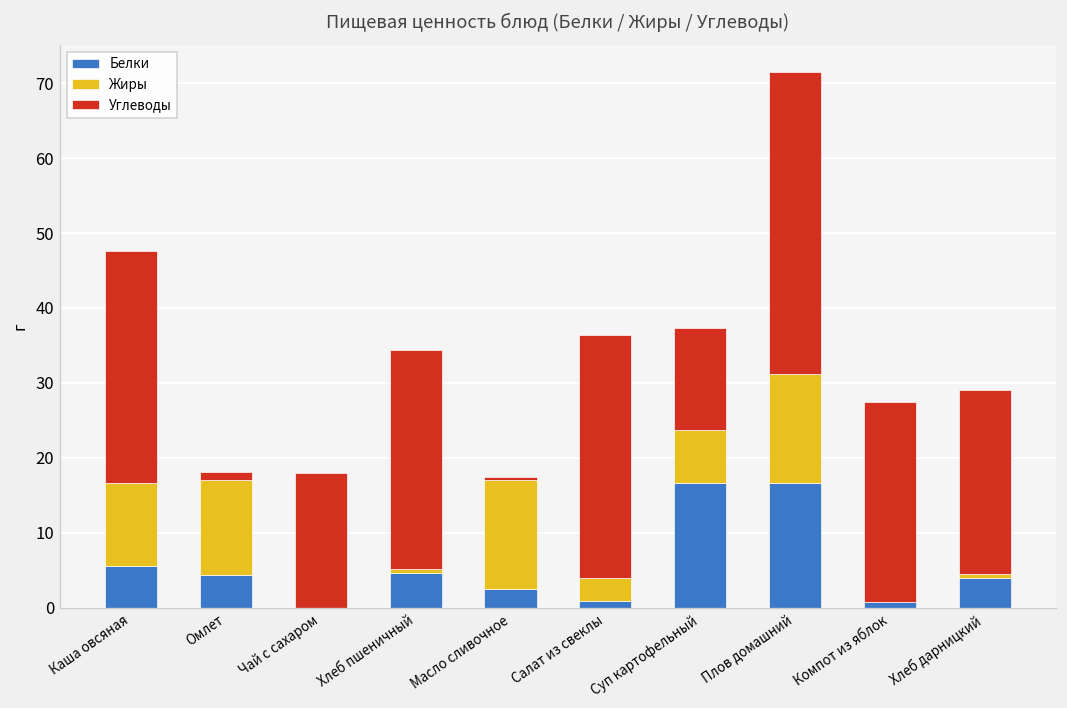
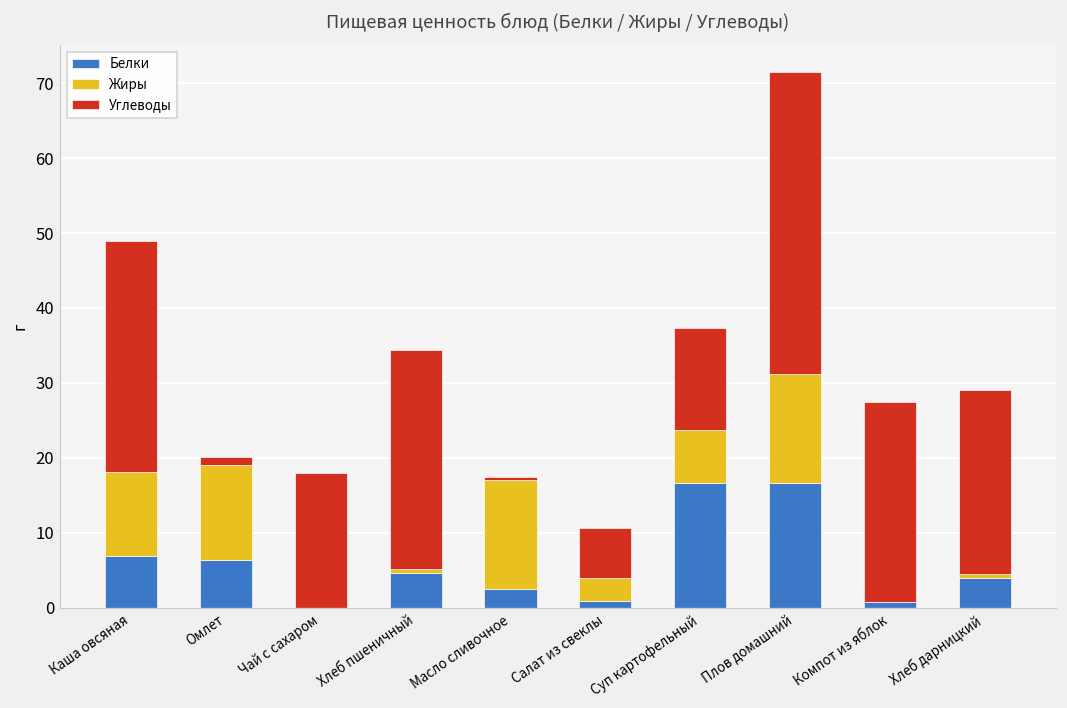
Белки, Каша овсяная: 6 -> 7
Белки, Омлет: 4 -> 6
Углеводы, Салат из свеклы: 33 -> 7
